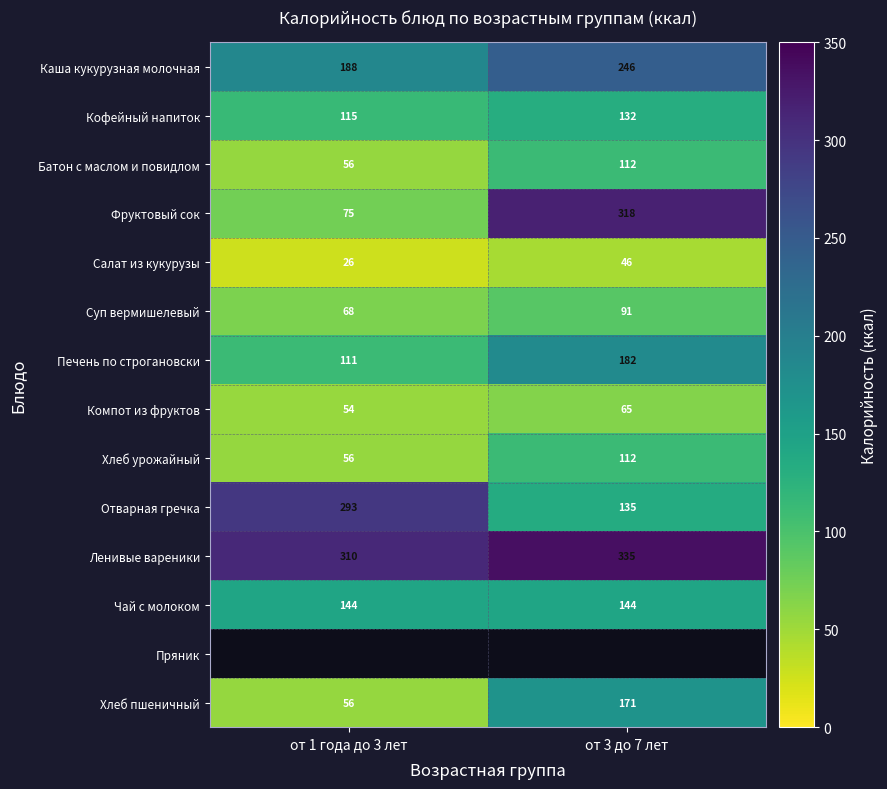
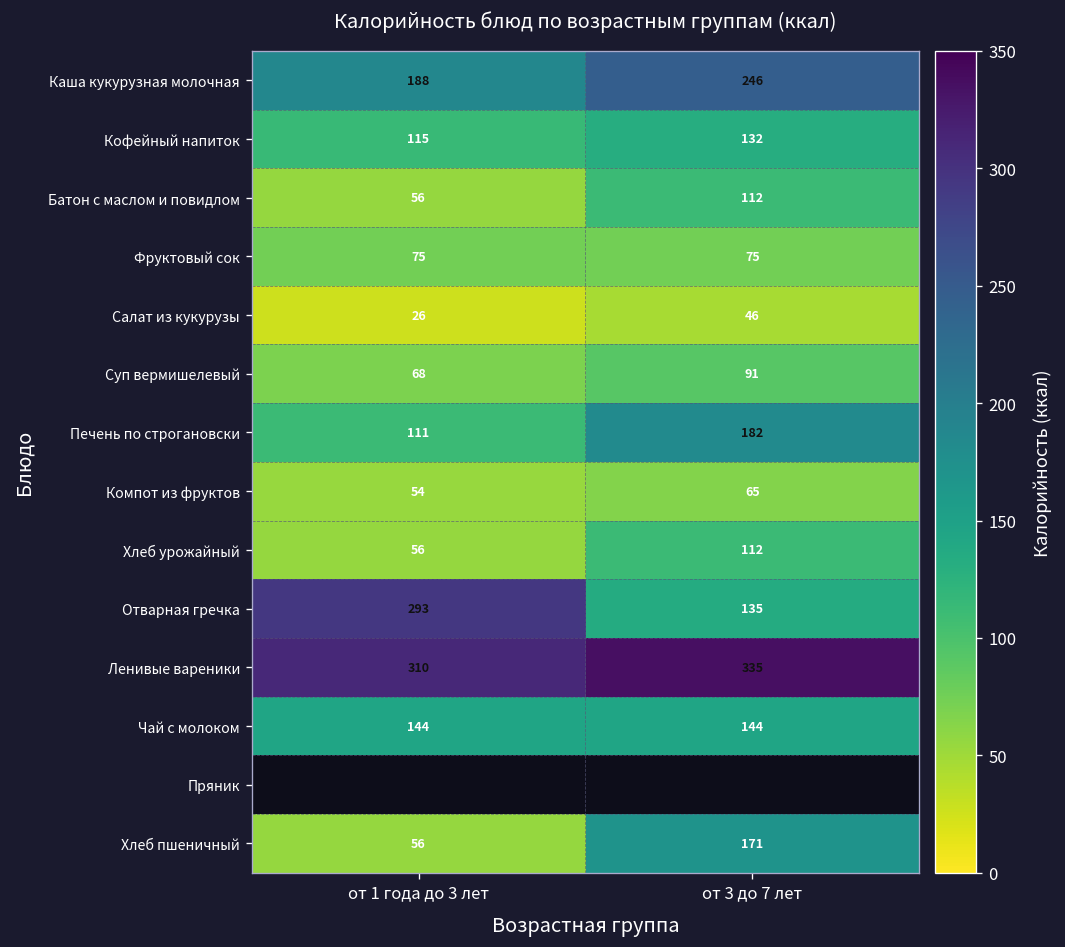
Фруктовый сок, от 3 до 7 лет: 318 -> 75
